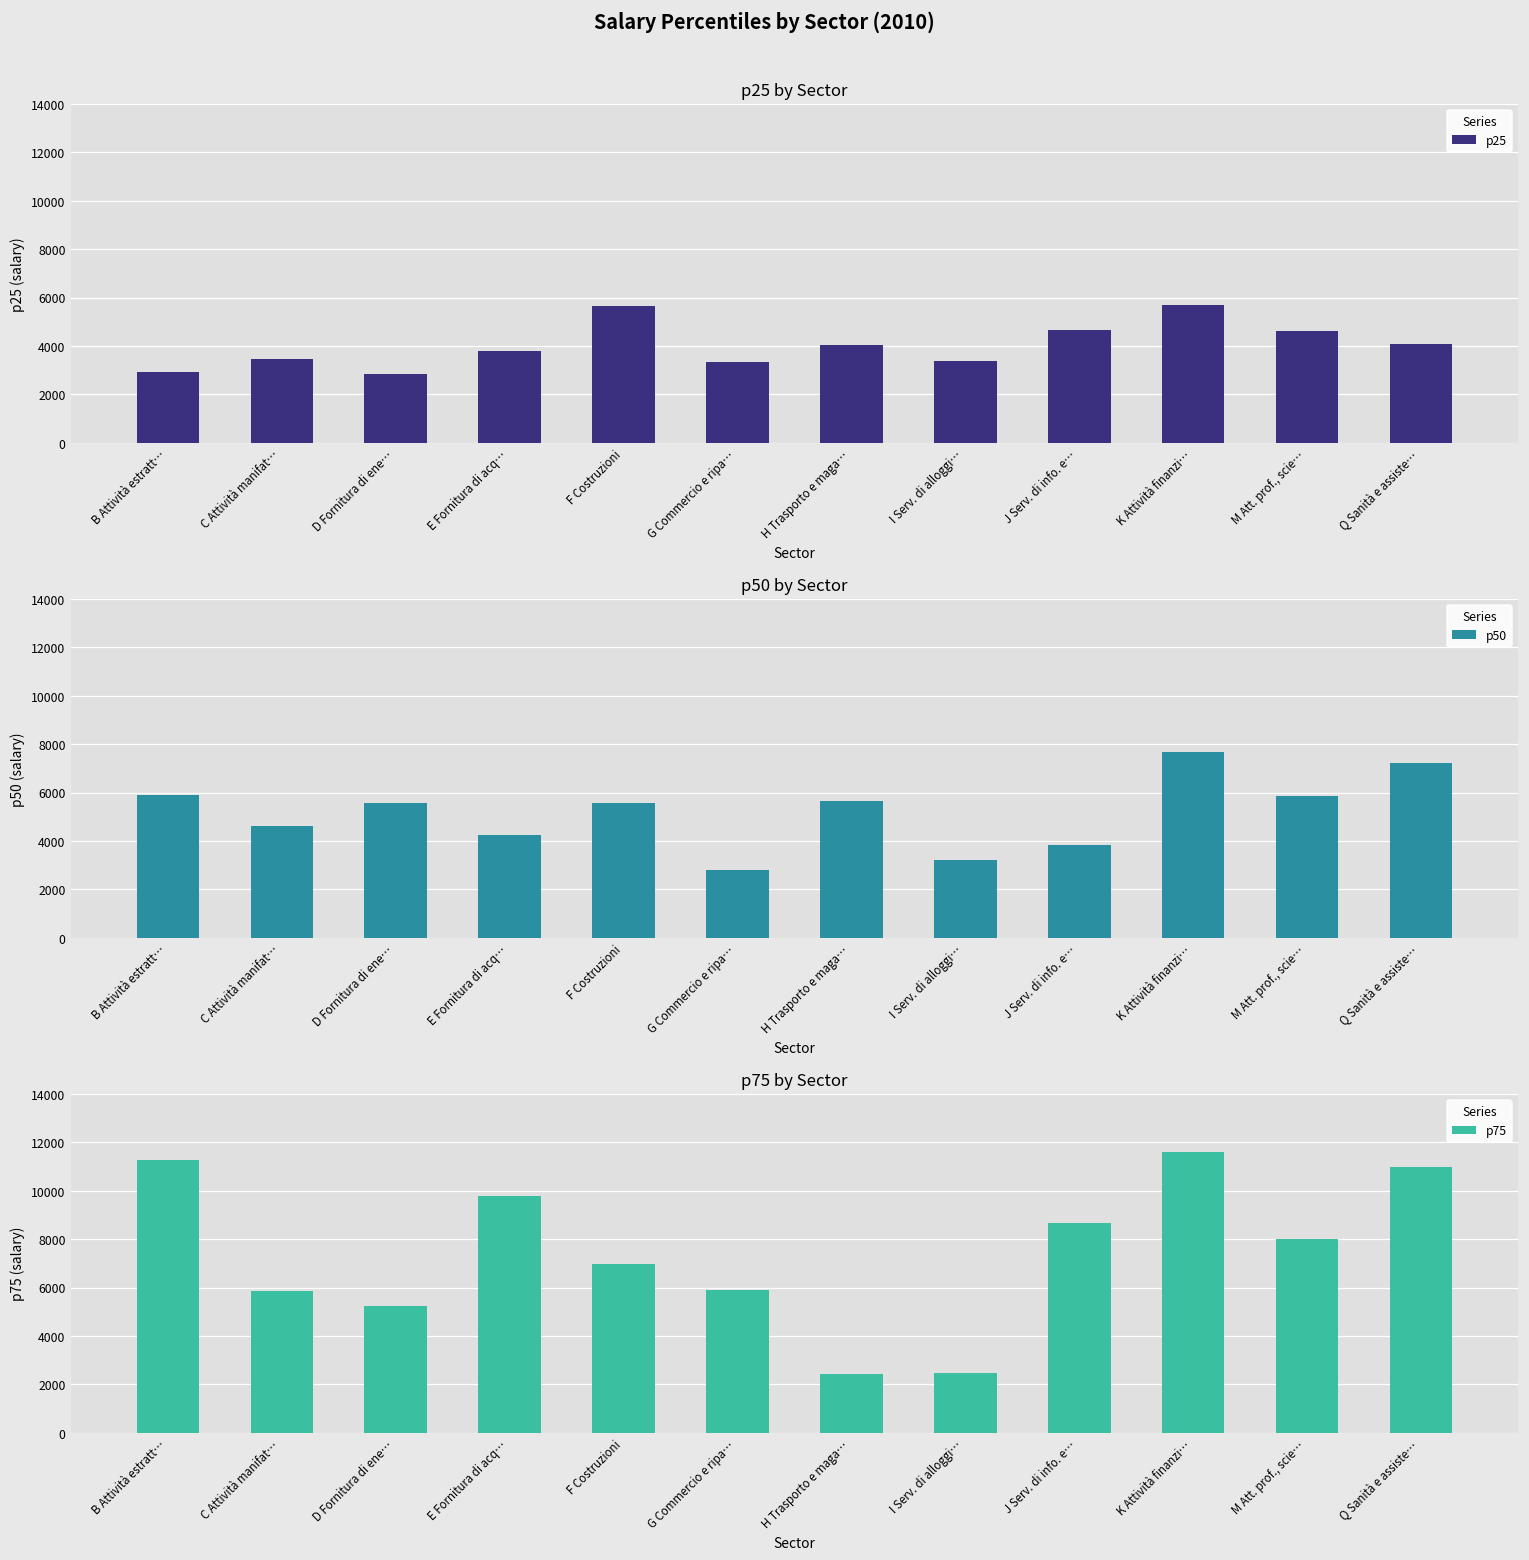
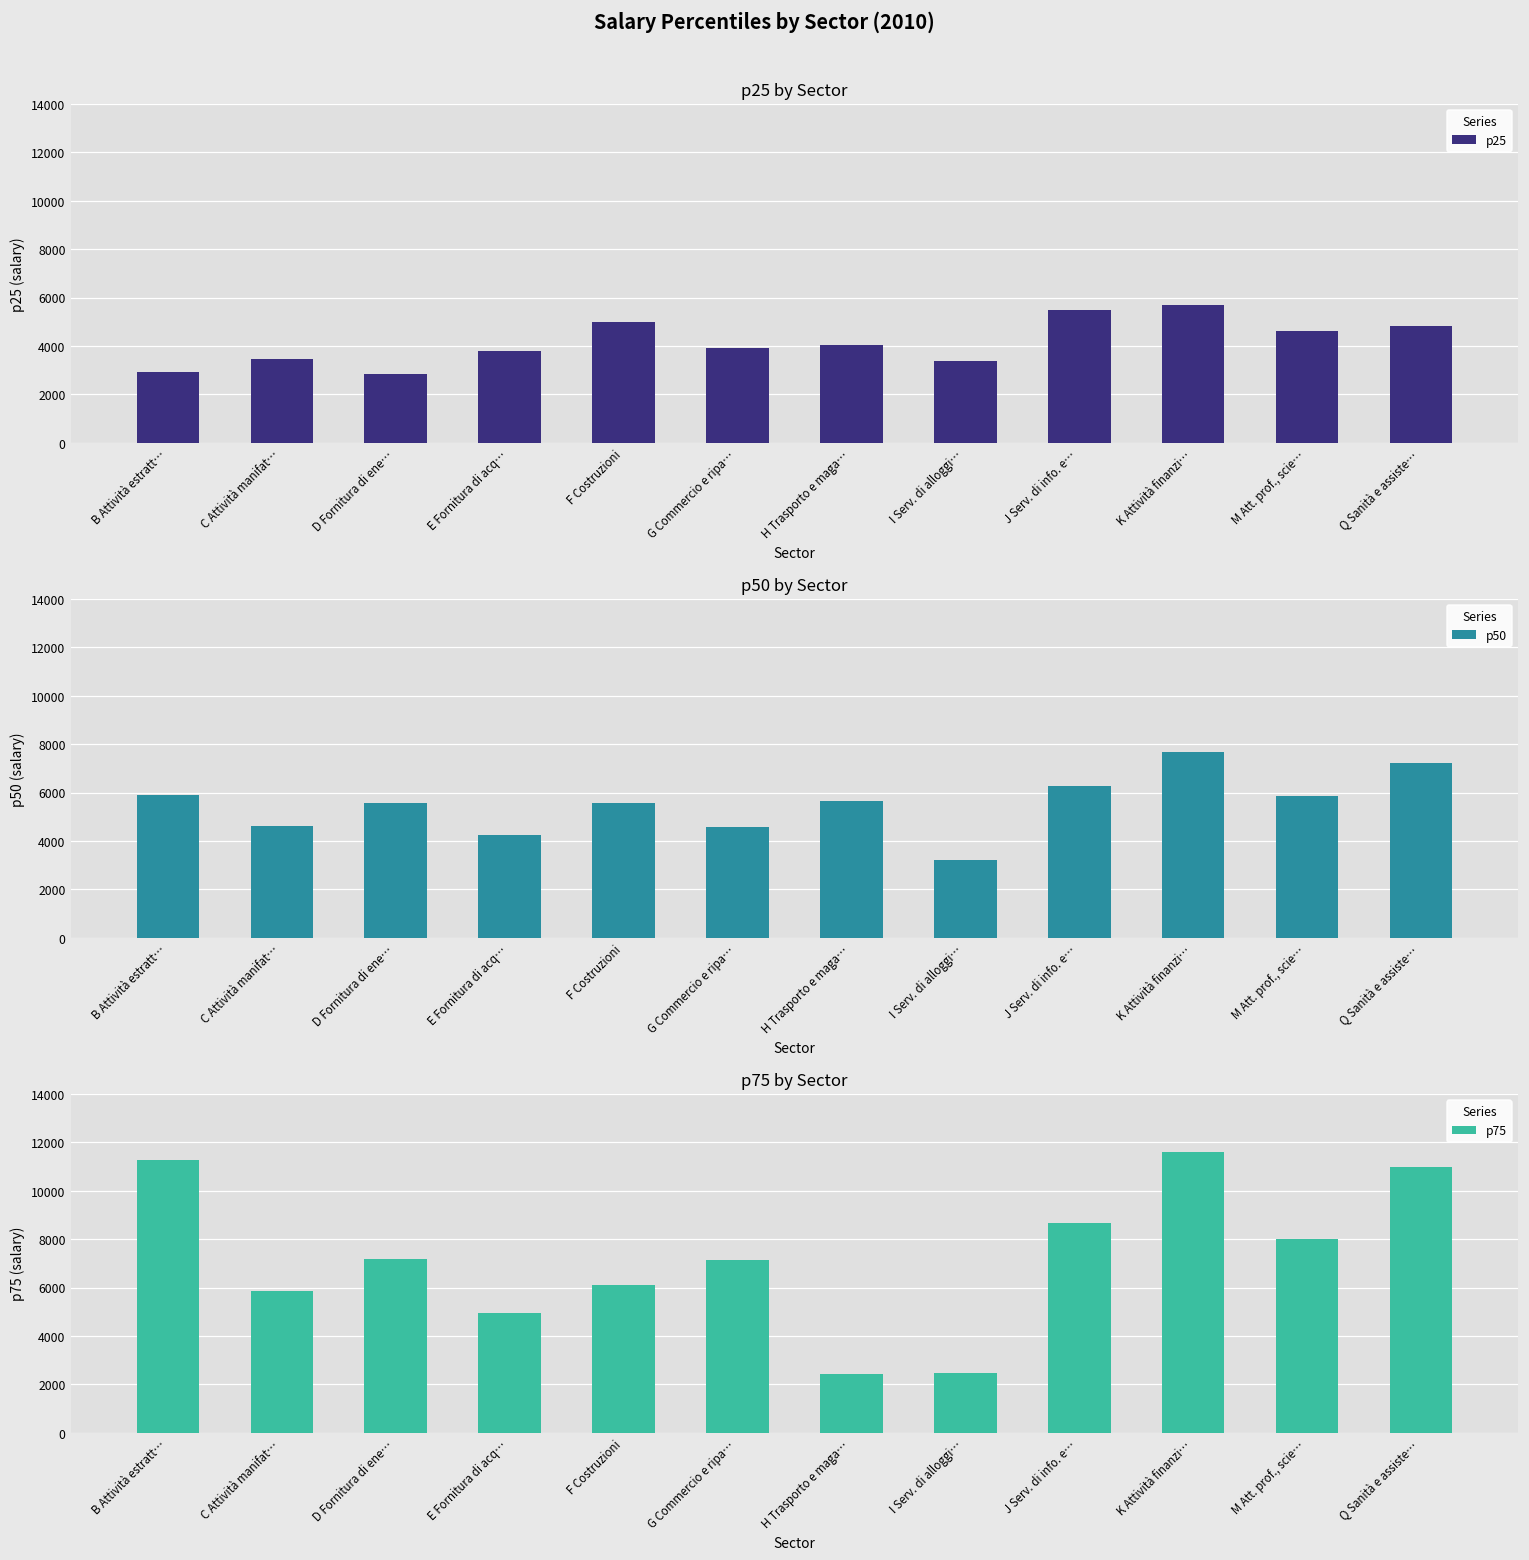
p25 by Sector, F Costruzioni: 5600 -> 5000
p25 by Sector, G Commercio e ripa…: 3300 -> 3900
p25 by Sector, J Serv. di info. e…: 4600 -> 5500
p25 by Sector, Q Sanità e assiste…: 4100 -> 4800
p50 by Sector, G Commercio e ripa…: 2800 -> 4600
p50 by Sector, J Serv. di info. e…: 3900 -> 6300
p75 by Sector, D Fornitura di ene…: 5200 -> 7200
p75 by Sector, E Fornitura di acq…: 9800 -> 4900
p75 by Sector, F Costruzioni: 7000 -> 6100
p75 by Sector, G Commercio e ripa…: 5900 -> 7100
